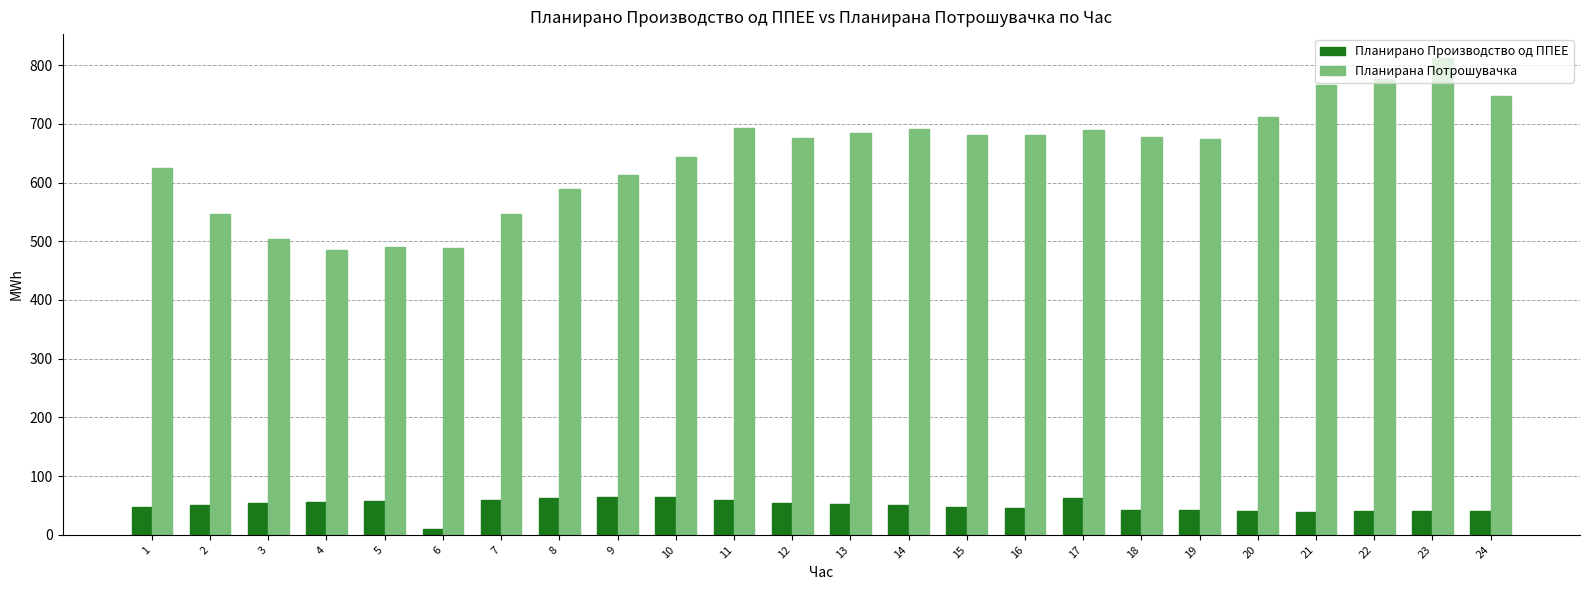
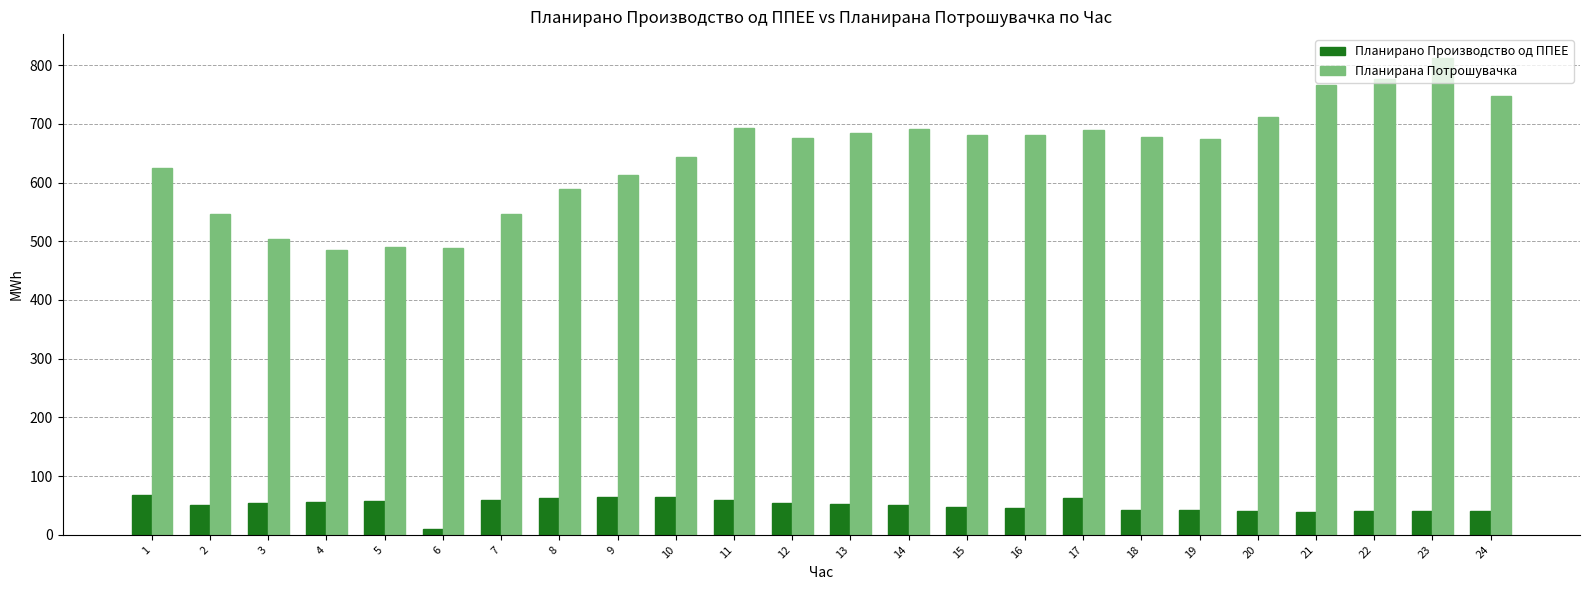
Планирано Производство од ППЕЕ, 1: 50 -> 70
